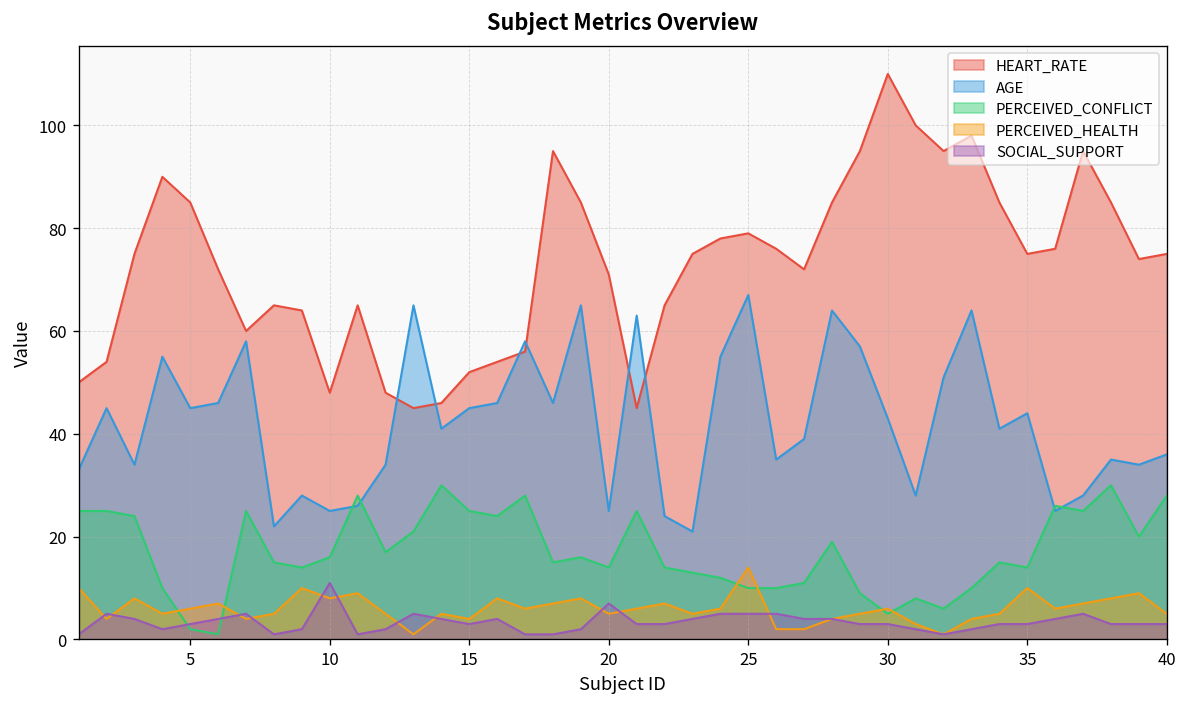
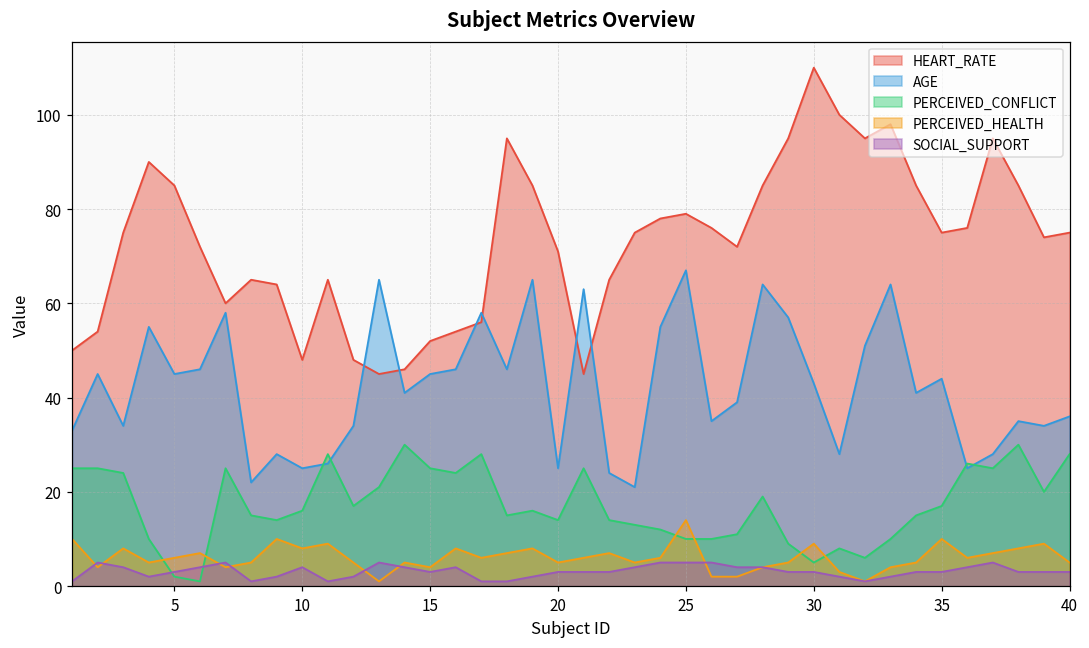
SOCIAL_SUPPORT, 10: 11 -> 4
SOCIAL_SUPPORT, 20: 7 -> 3
PERCEIVED_HEALTH, 30: 6 -> 9
PERCEIVED_CONFLICT, 35: 14 -> 17
